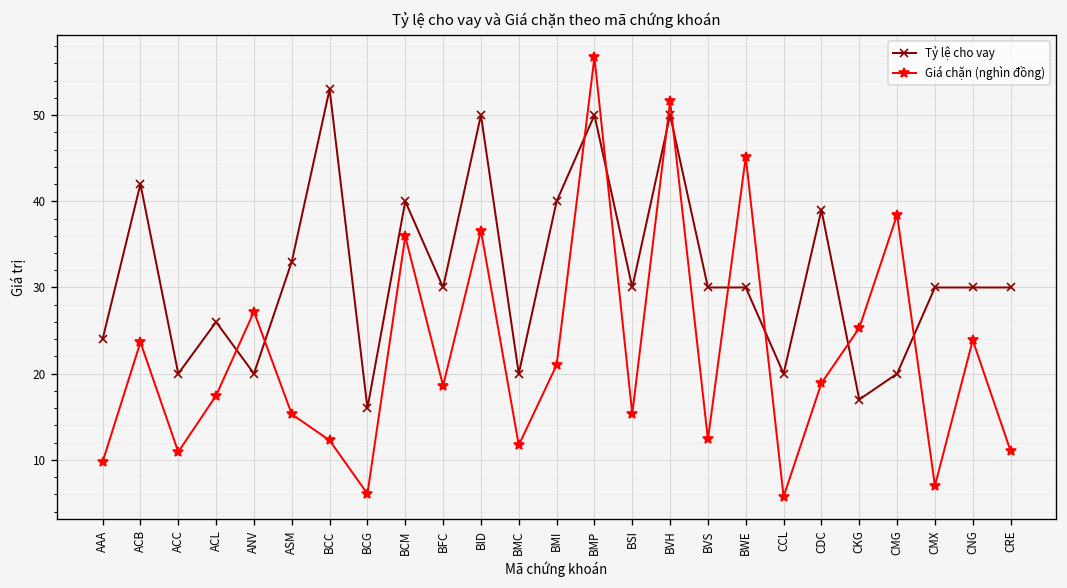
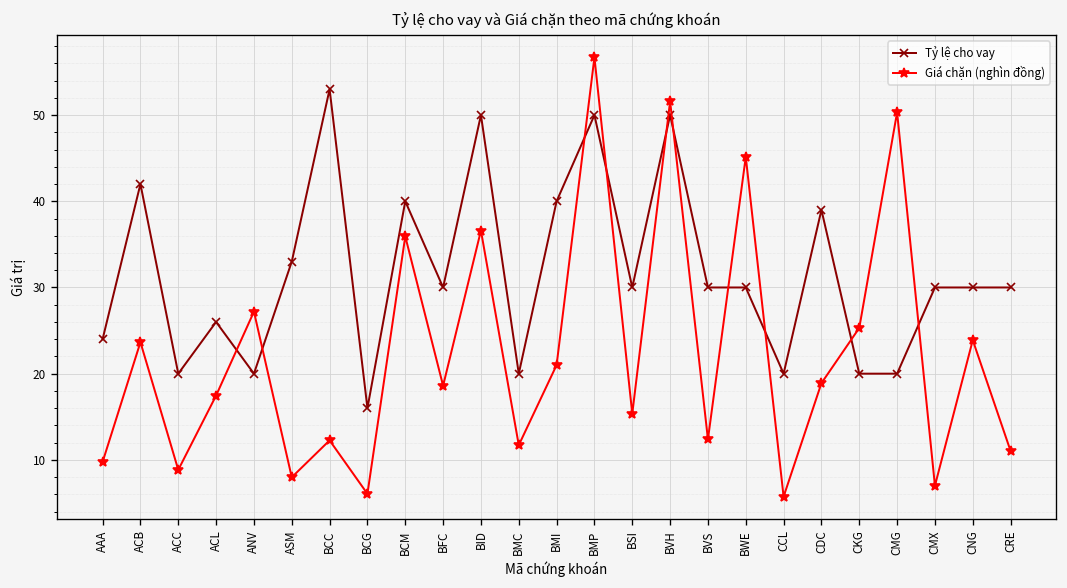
Giá chặn (nghìn đồng), ACC: 11 -> 9
Giá chặn (nghìn đồng), ASM: 15 -> 8
Tỷ lệ cho vay, CKG: 17 -> 20
Giá chặn (nghìn đồng), CMG: 38 -> 50
